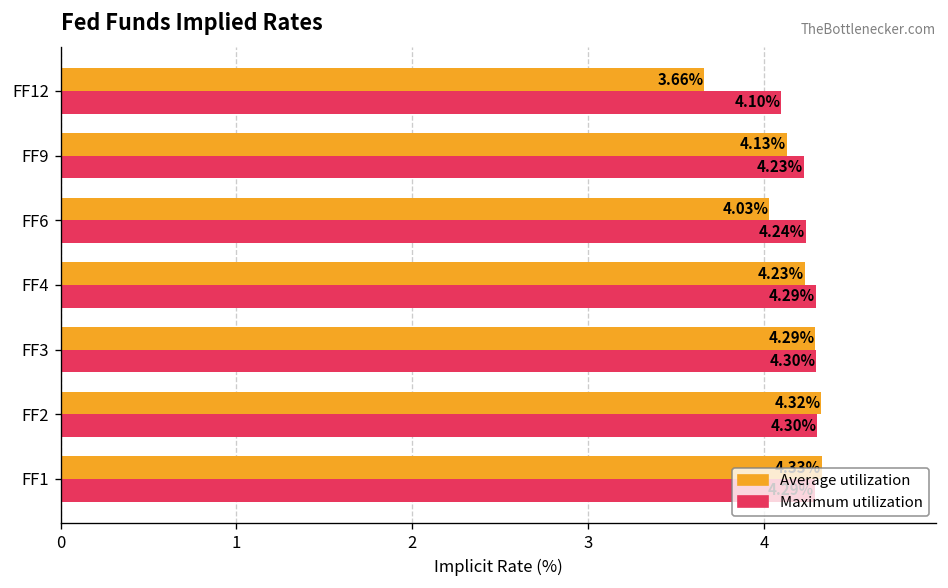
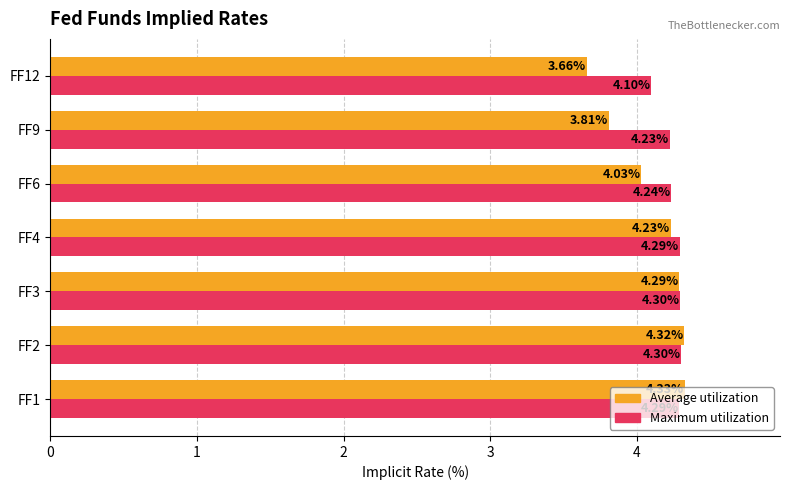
Average utilization, FF9: 4.13% -> 3.81%
